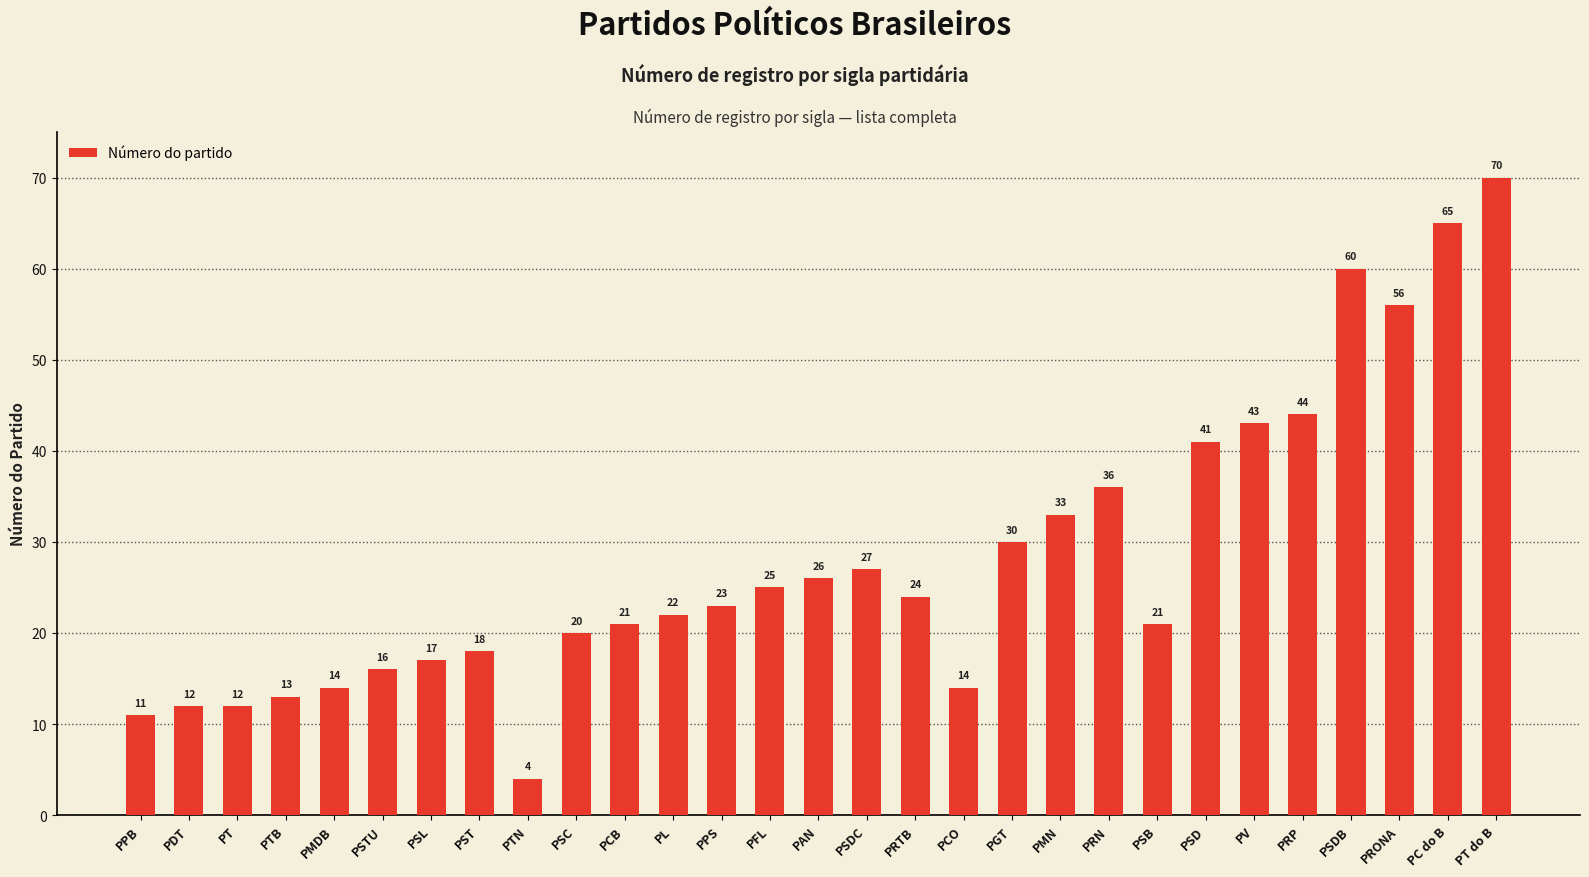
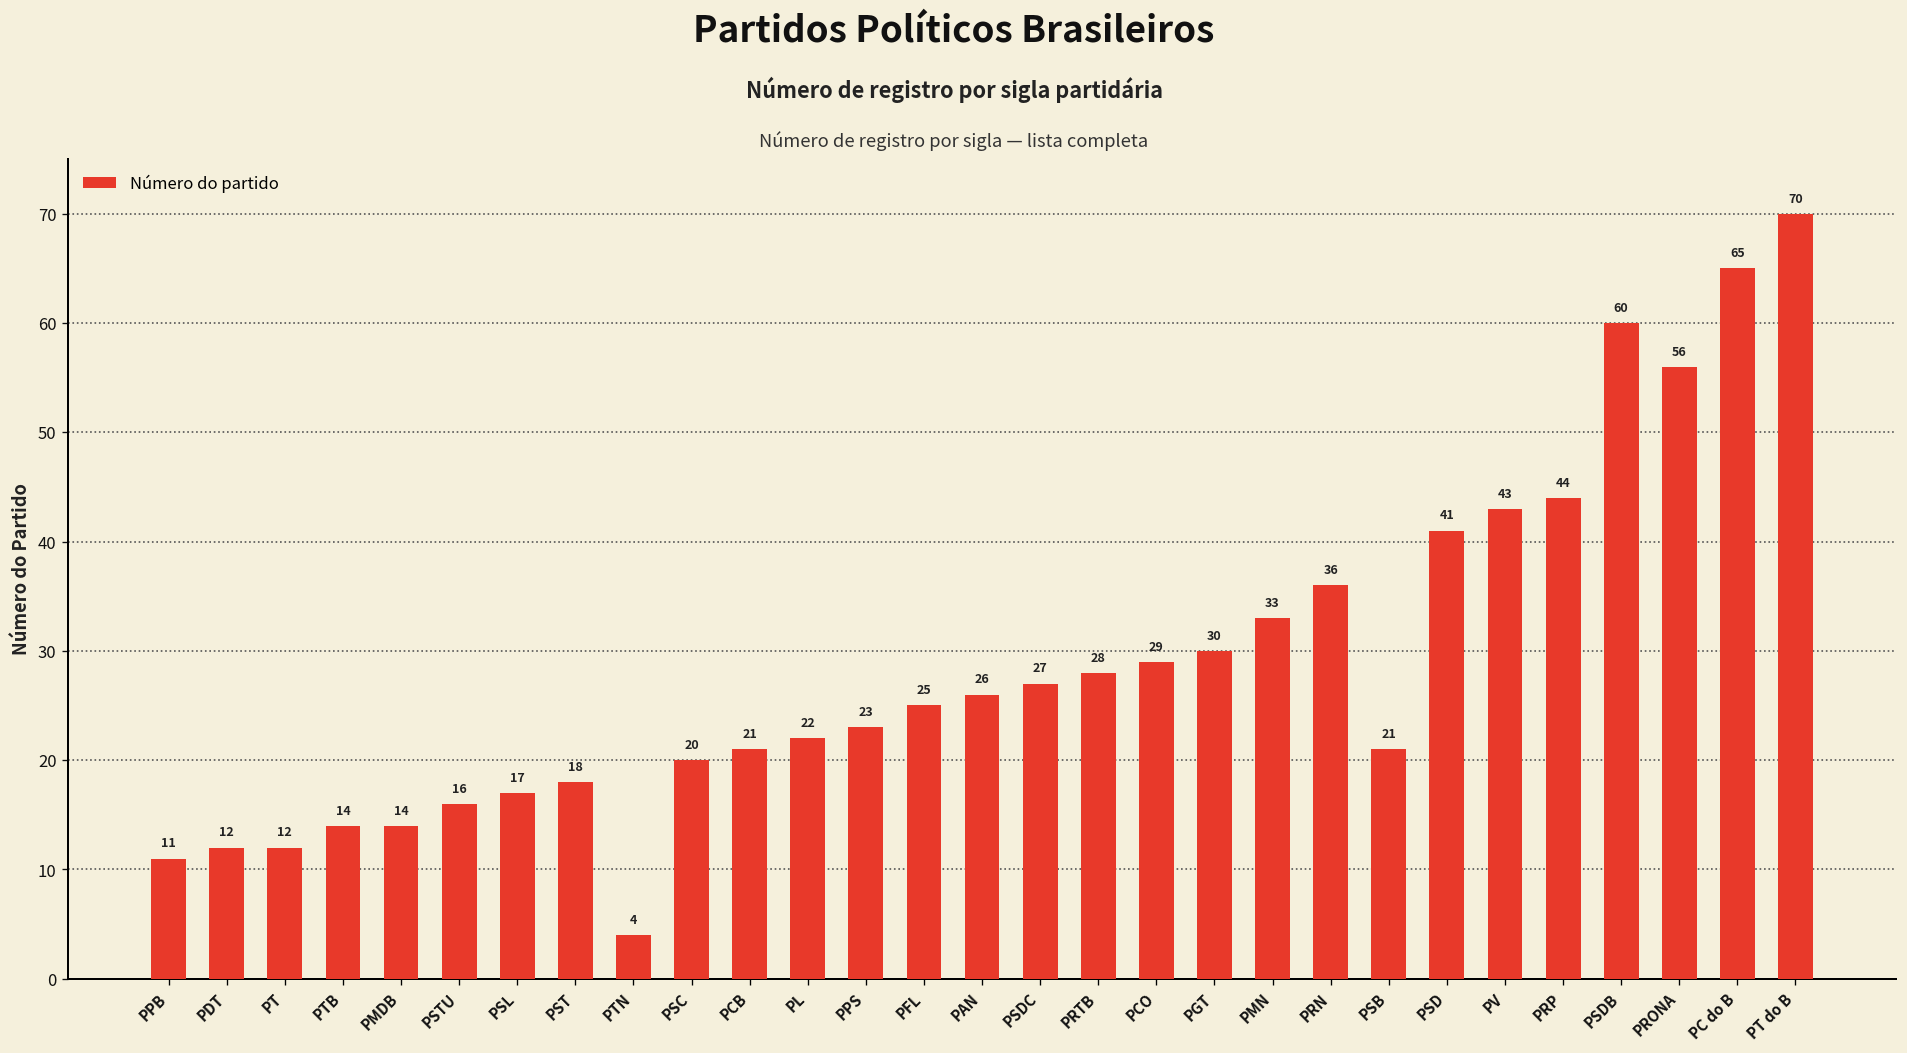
PTB: 13 -> 14
PRTB: 24 -> 28
PCO: 14 -> 29
